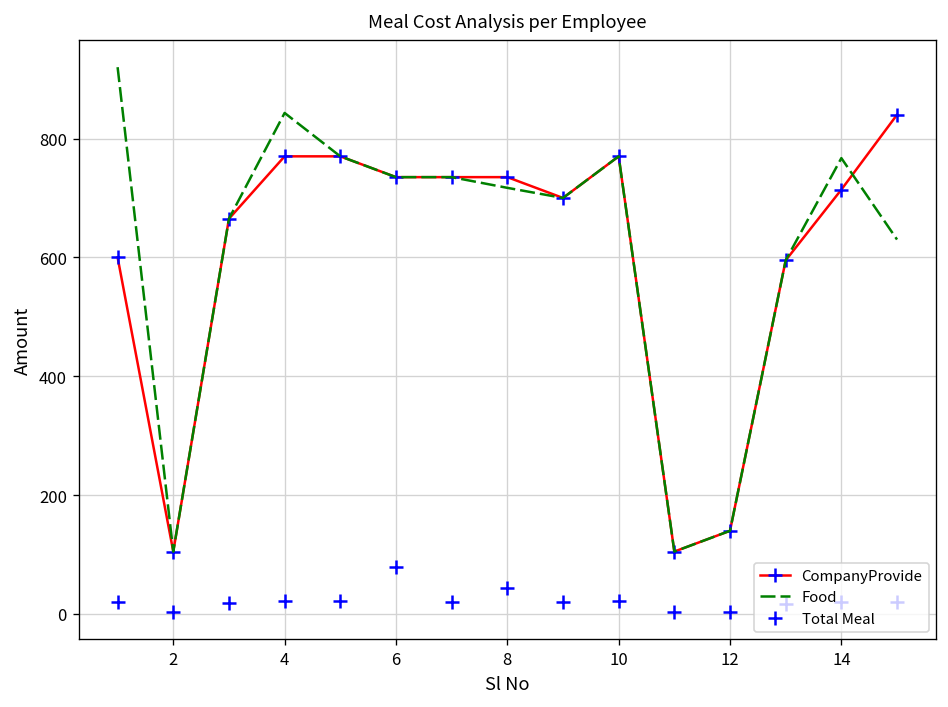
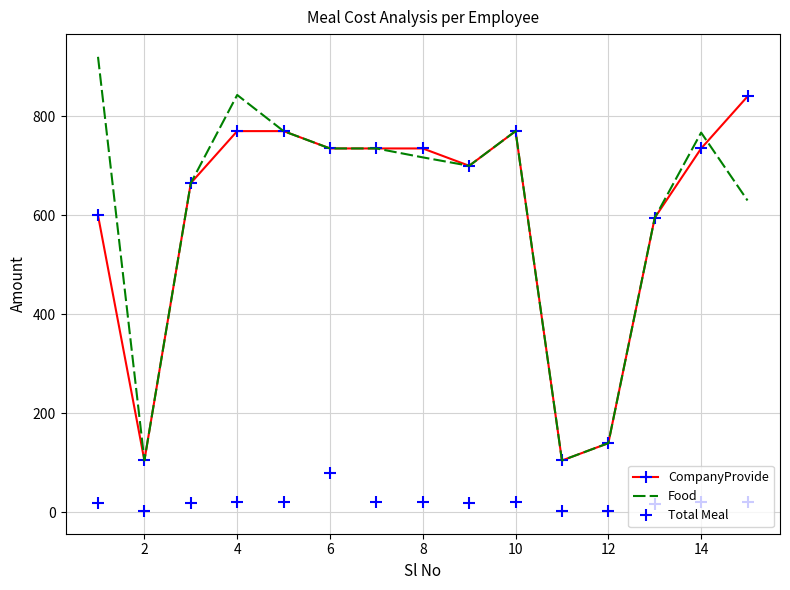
Total Meal, 8: 40 -> 20
CompanyProvide, 14: 710 -> 740
